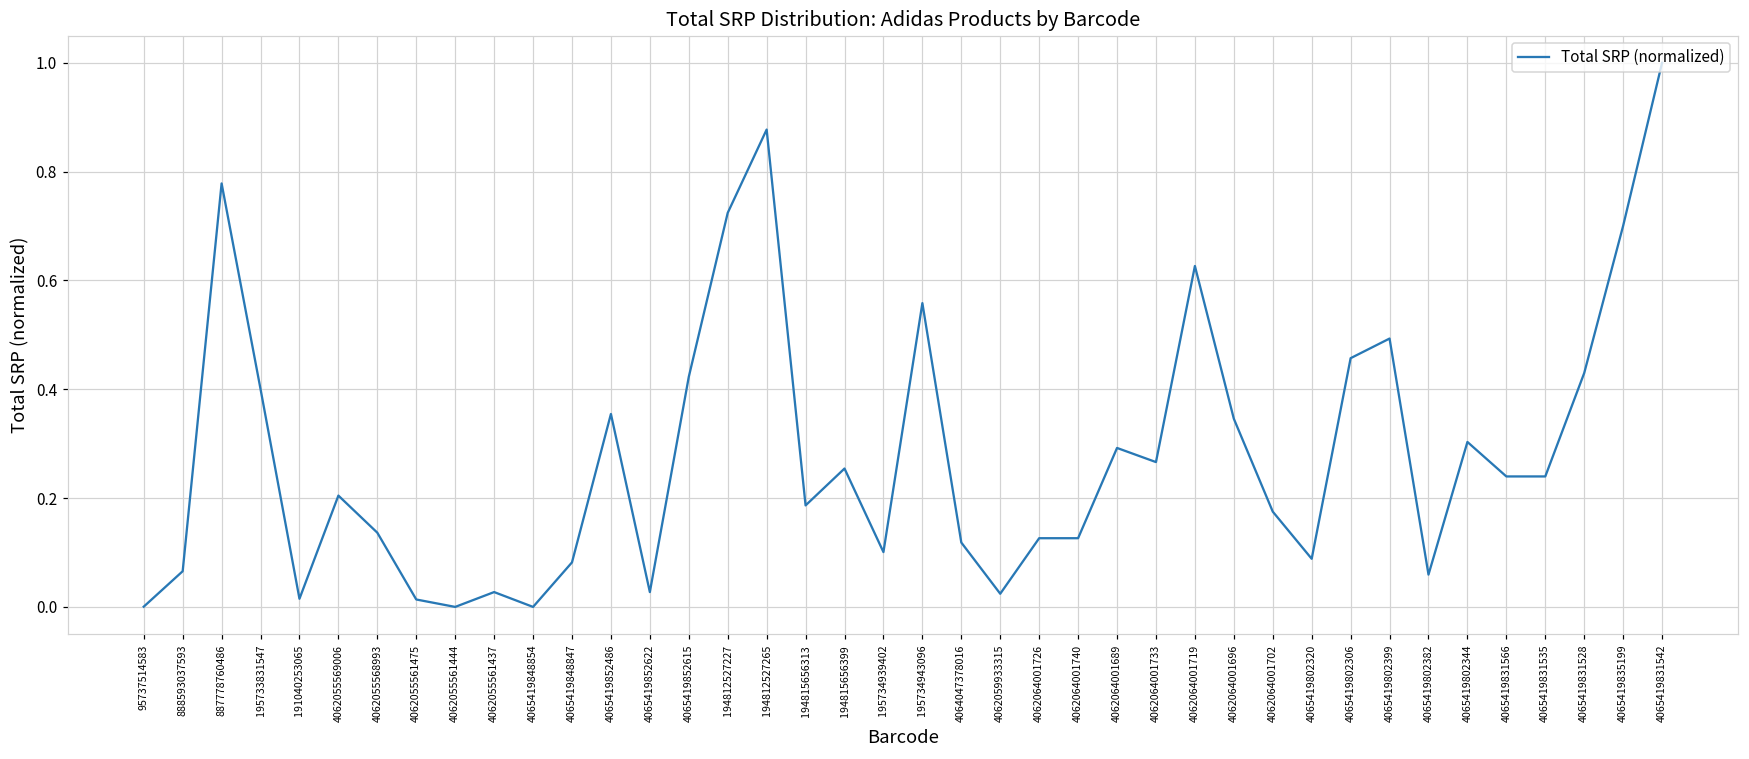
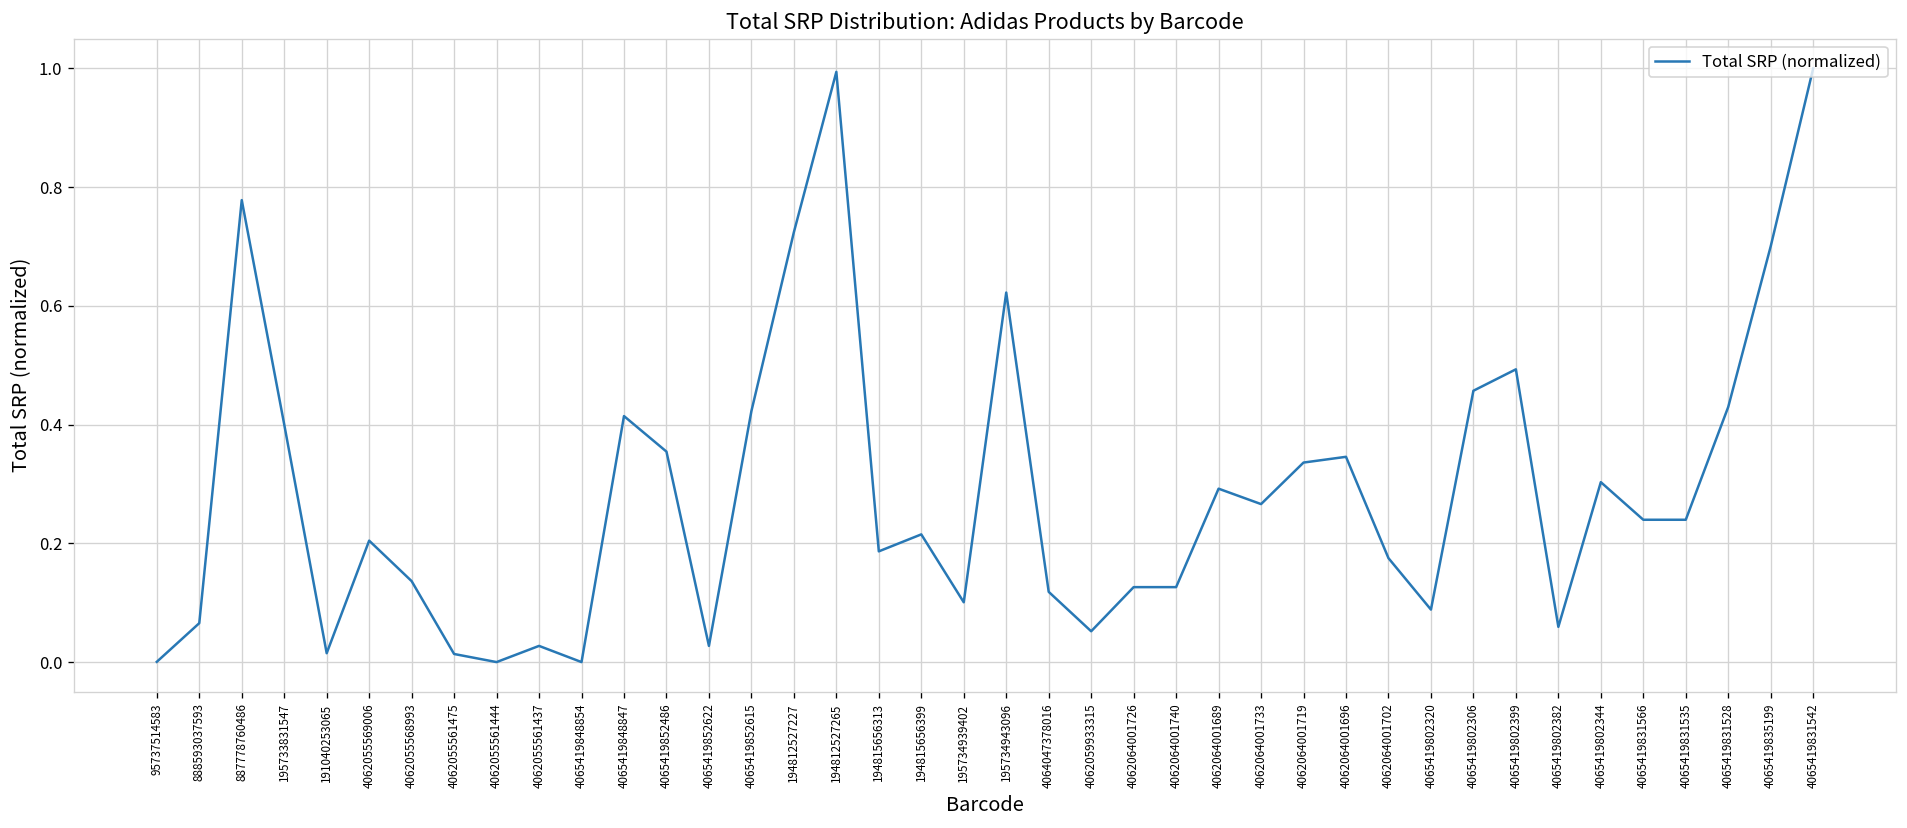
4065419848847: 0.08 -> 0.41
194812527265: 0.88 -> 0.99
194815656399: 0.25 -> 0.22
195734943096: 0.56 -> 0.62
4062059933315: 0.02 -> 0.05
4062064001719: 0.63 -> 0.34
